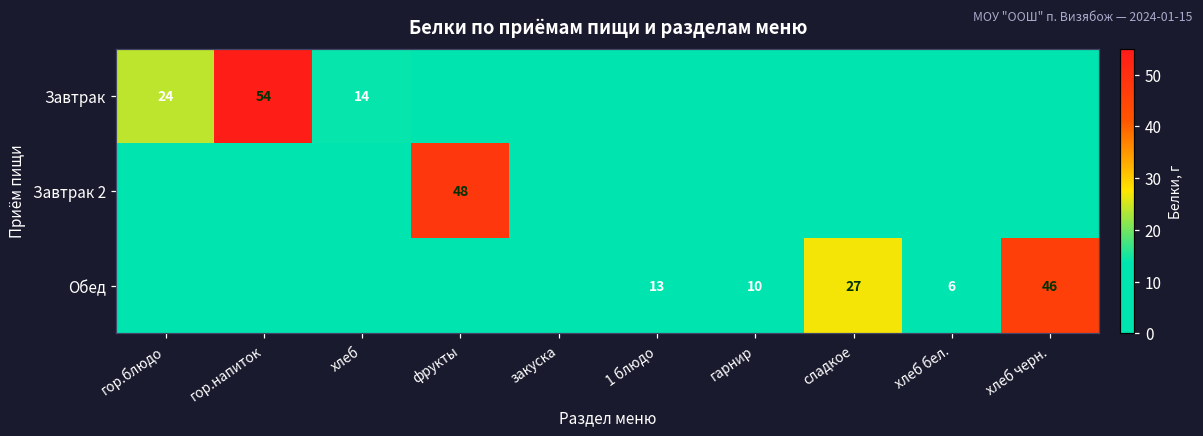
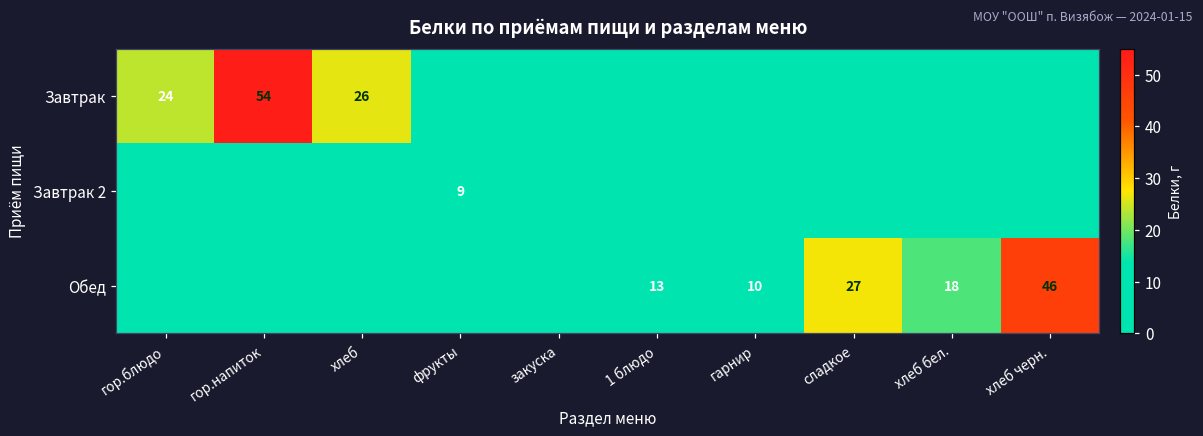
Завтрак, хлеб: 14 -> 26
Завтрак 2, фрукты: 48 -> 9
Обед, хлеб бел.: 6 -> 18
